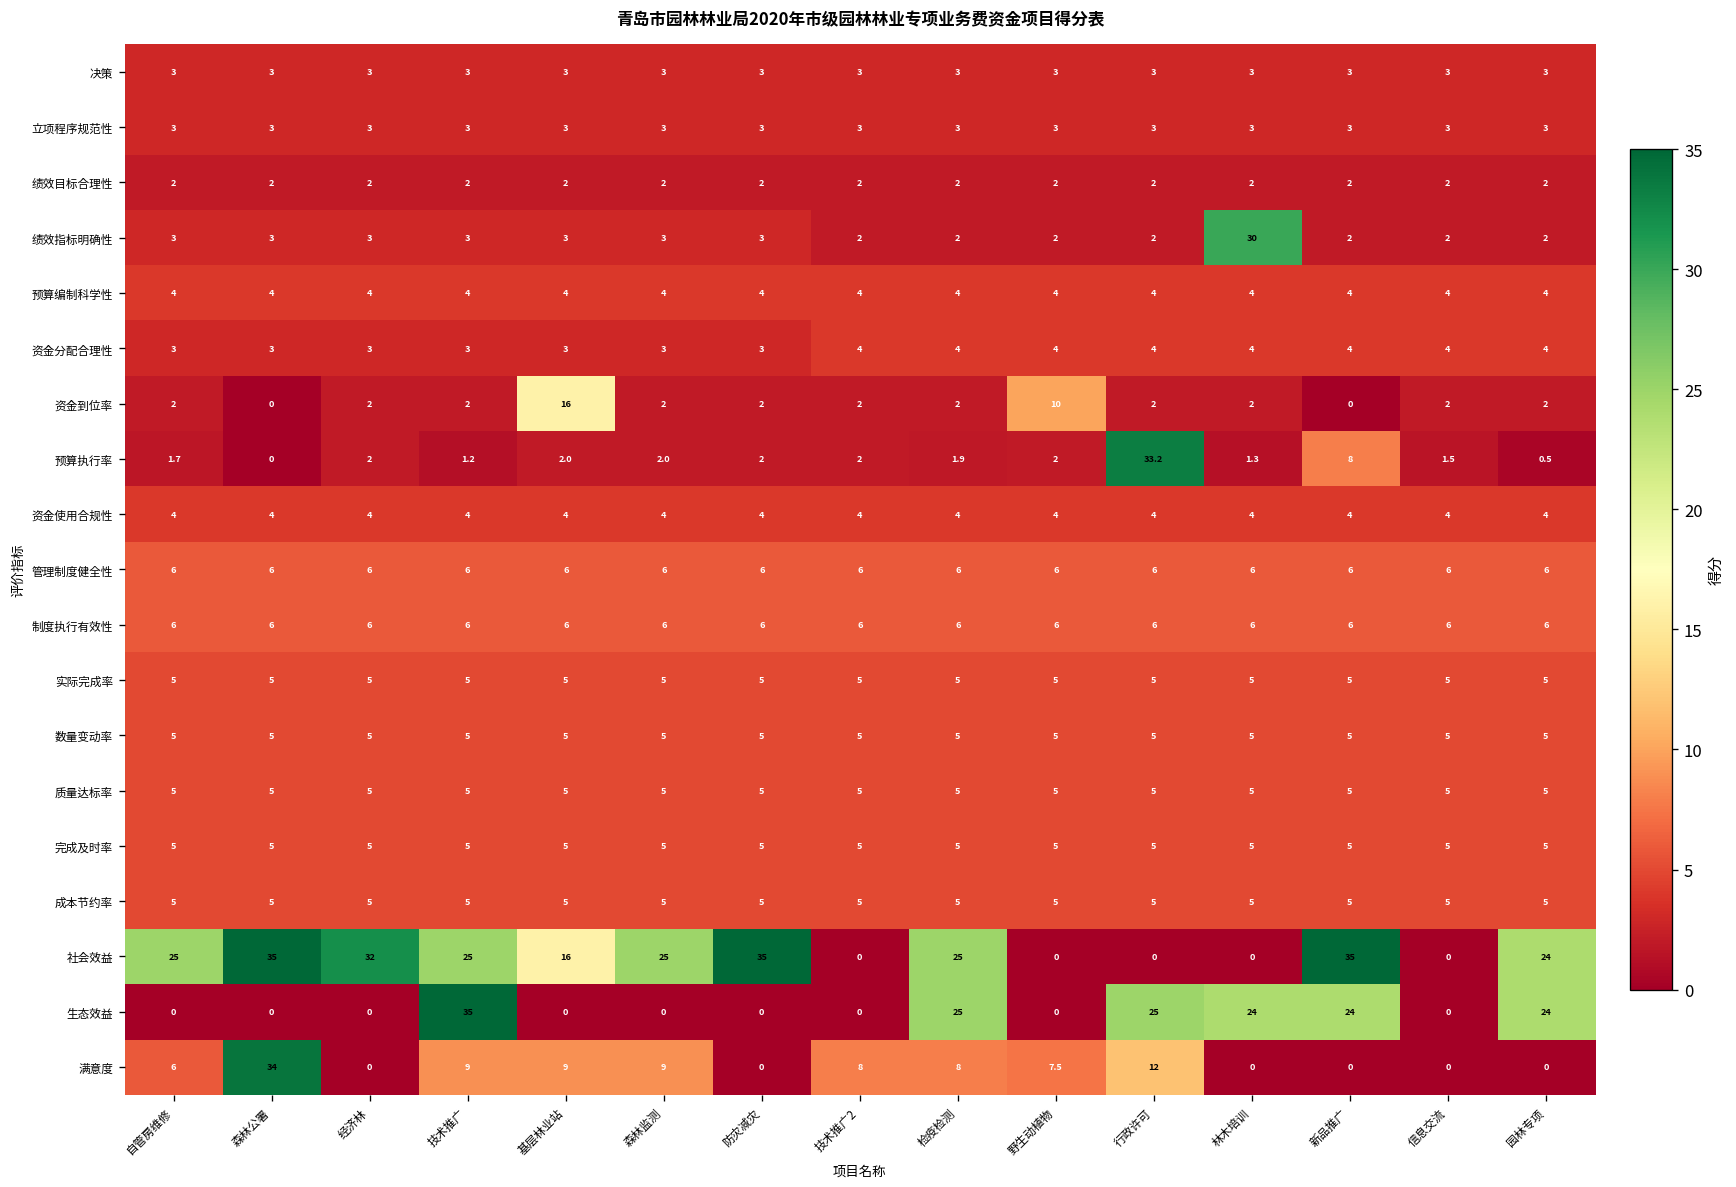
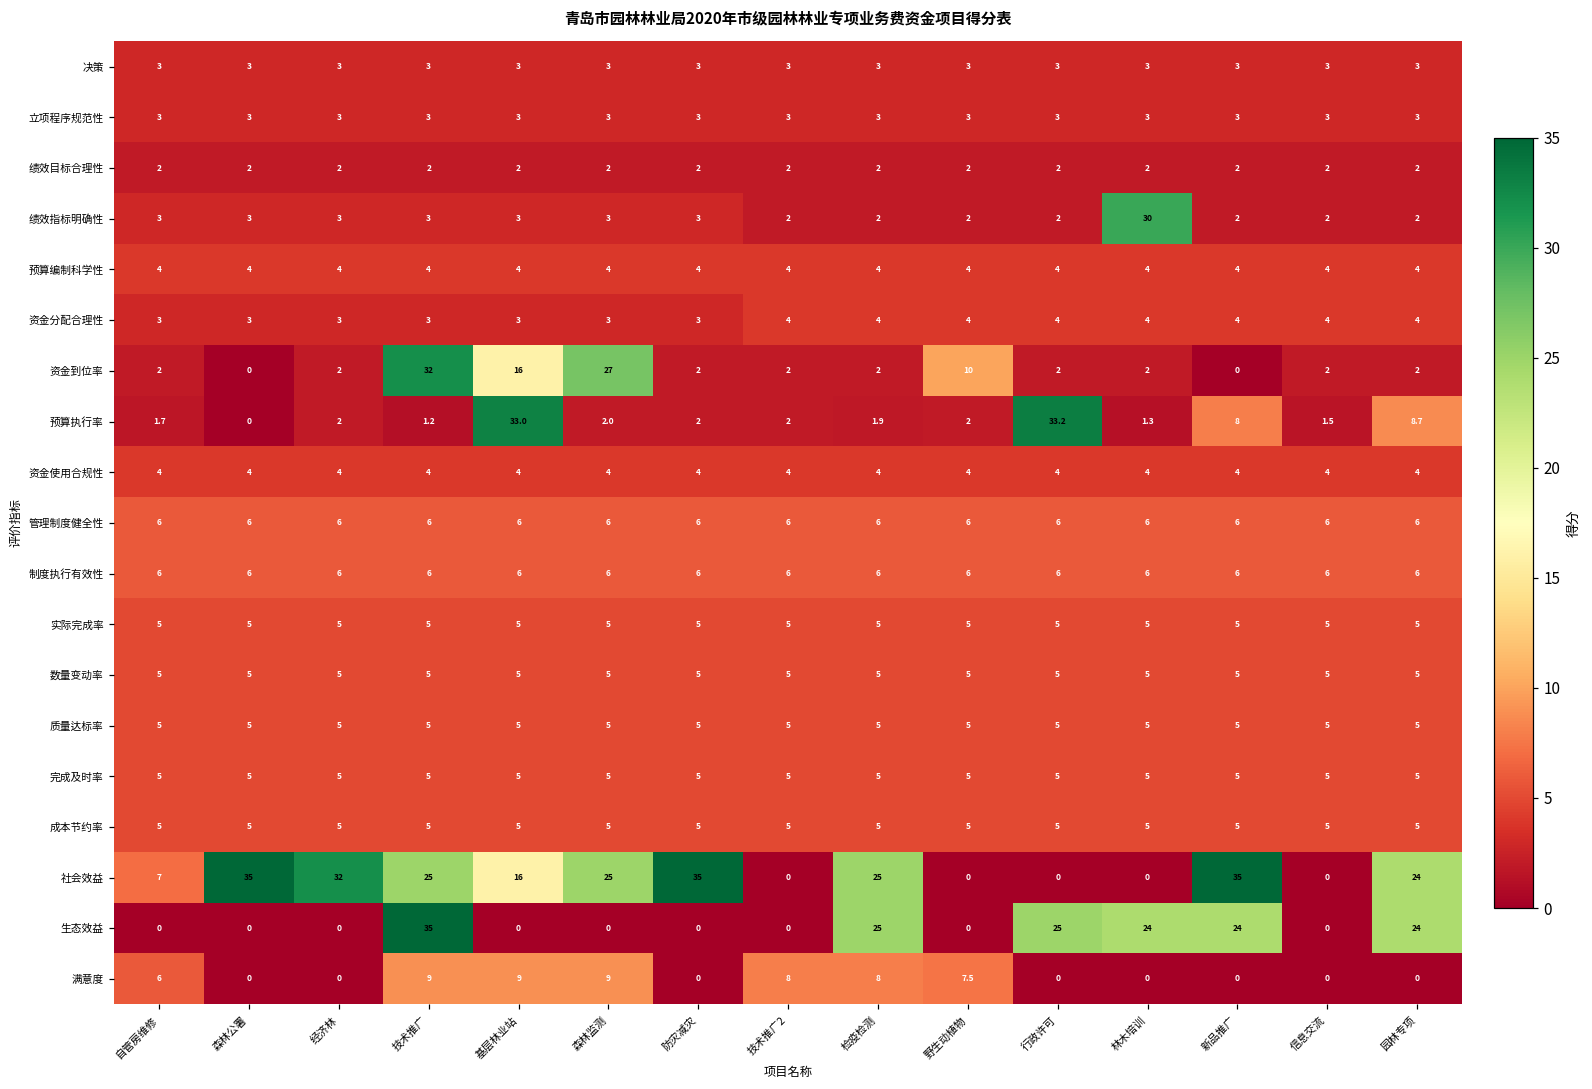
资金到位率, 技术推广: 2 -> 32
资金到位率, 森林监测: 2 -> 27
预算执行率, 基层林业站: 2.0 -> 33.0
预算执行率, 园林专项: 0.5 -> 8.7
社会效益, 自管房维修: 25 -> 7
满意度, 森林公署: 34 -> 0
满意度, 行政许可: 12 -> 0
